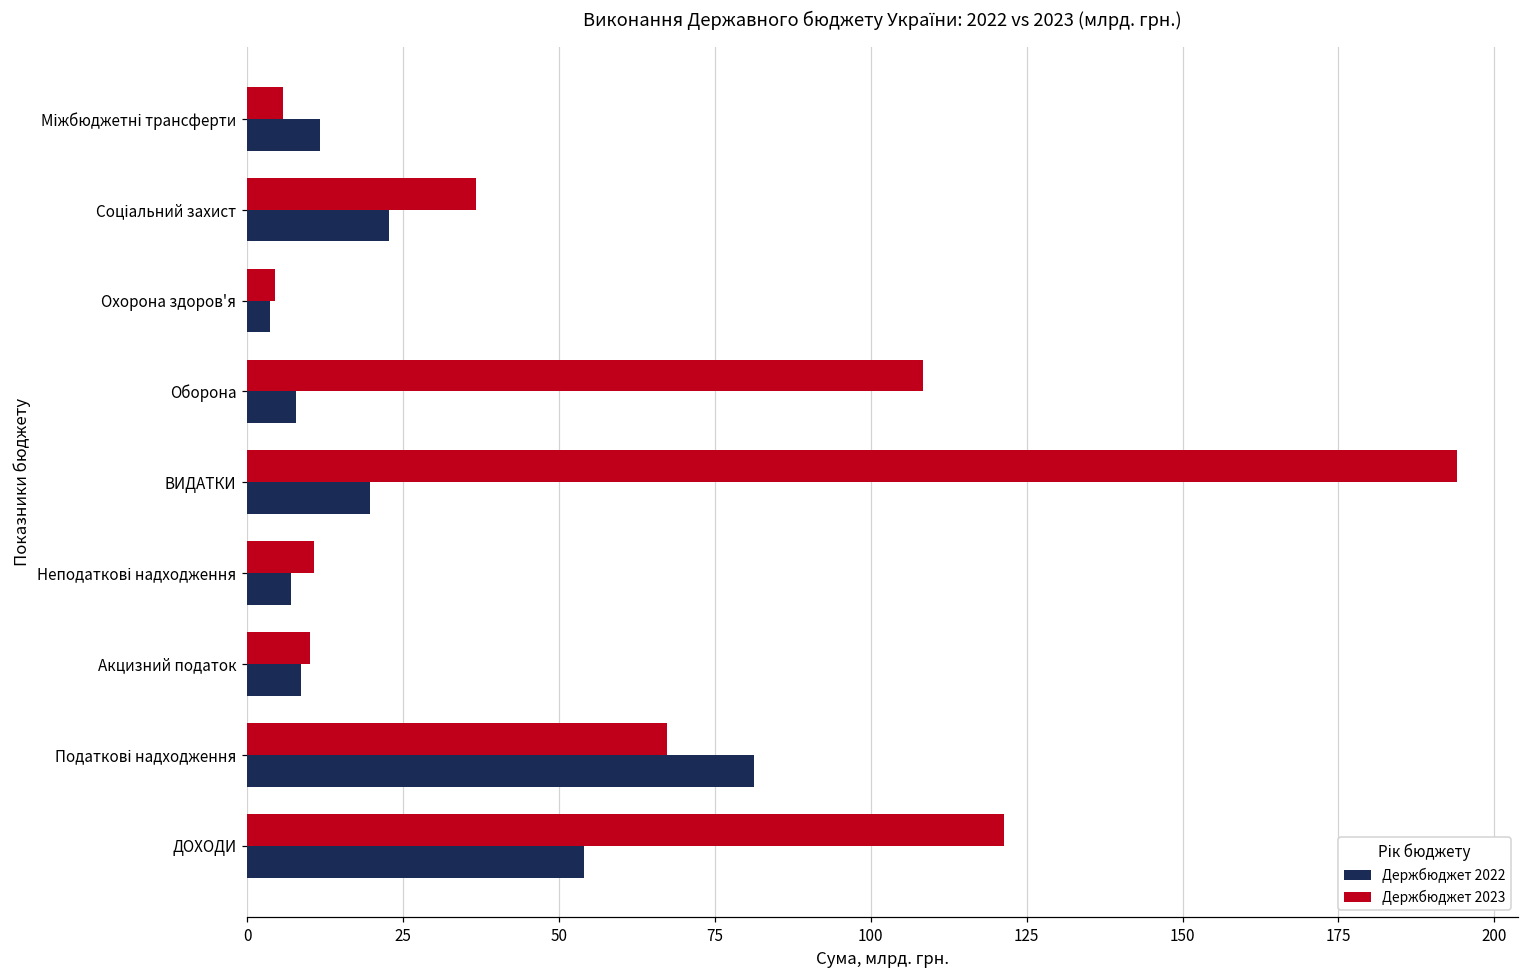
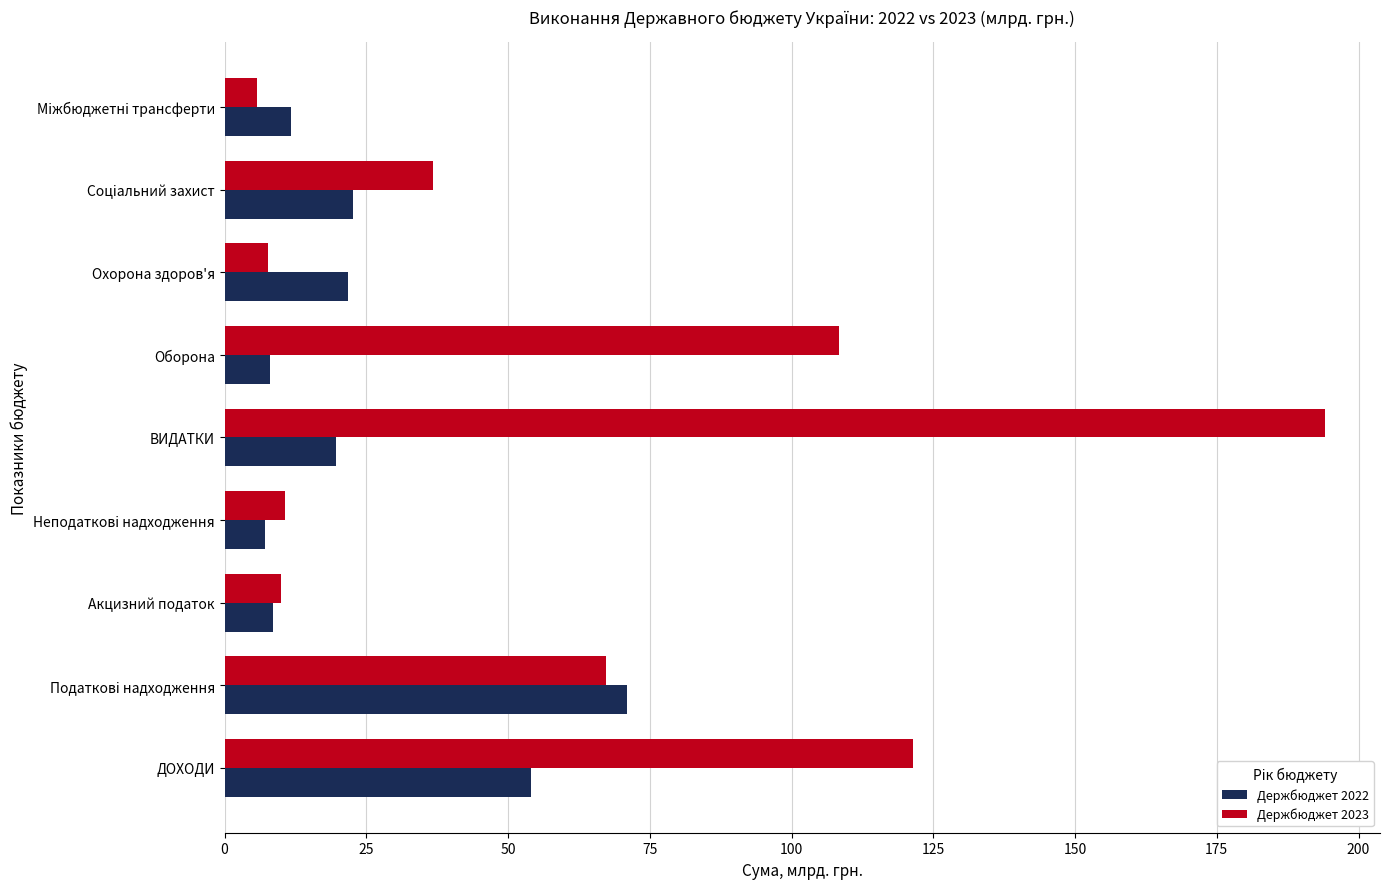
Держбюджет 2023, Охорона здоров'я: 4 -> 8
Держбюджет 2022, Охорона здоров'я: 4 -> 22
Держбюджет 2022, Податкові надходження: 81 -> 71
